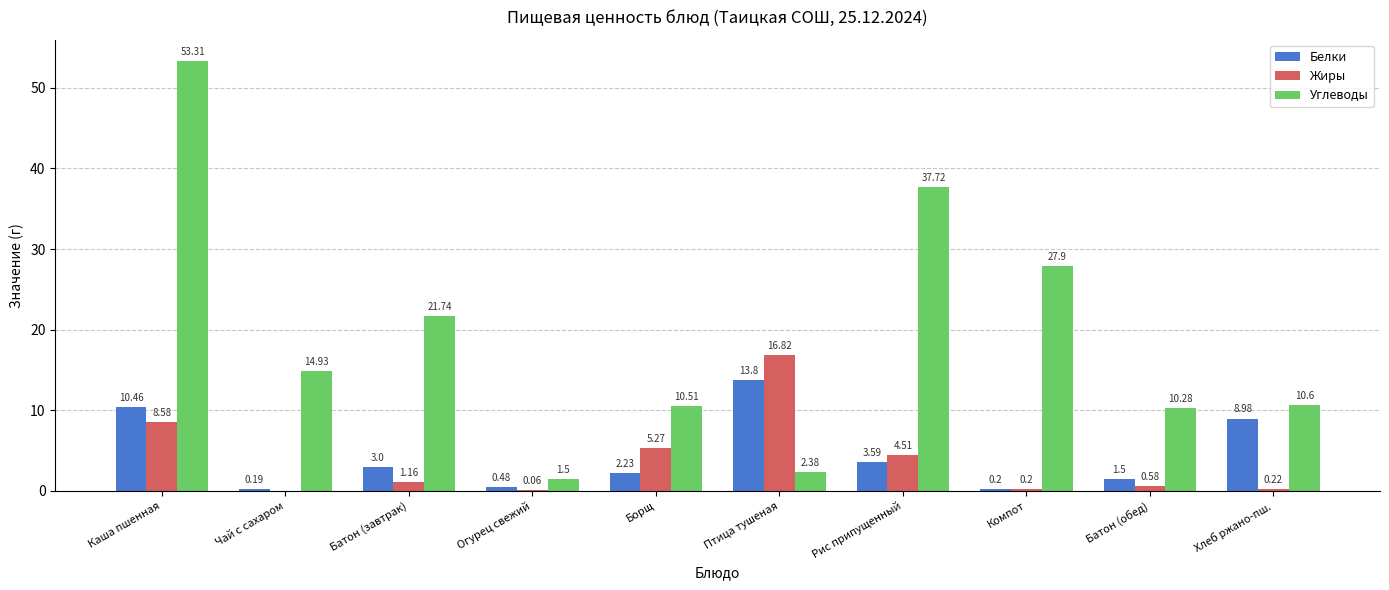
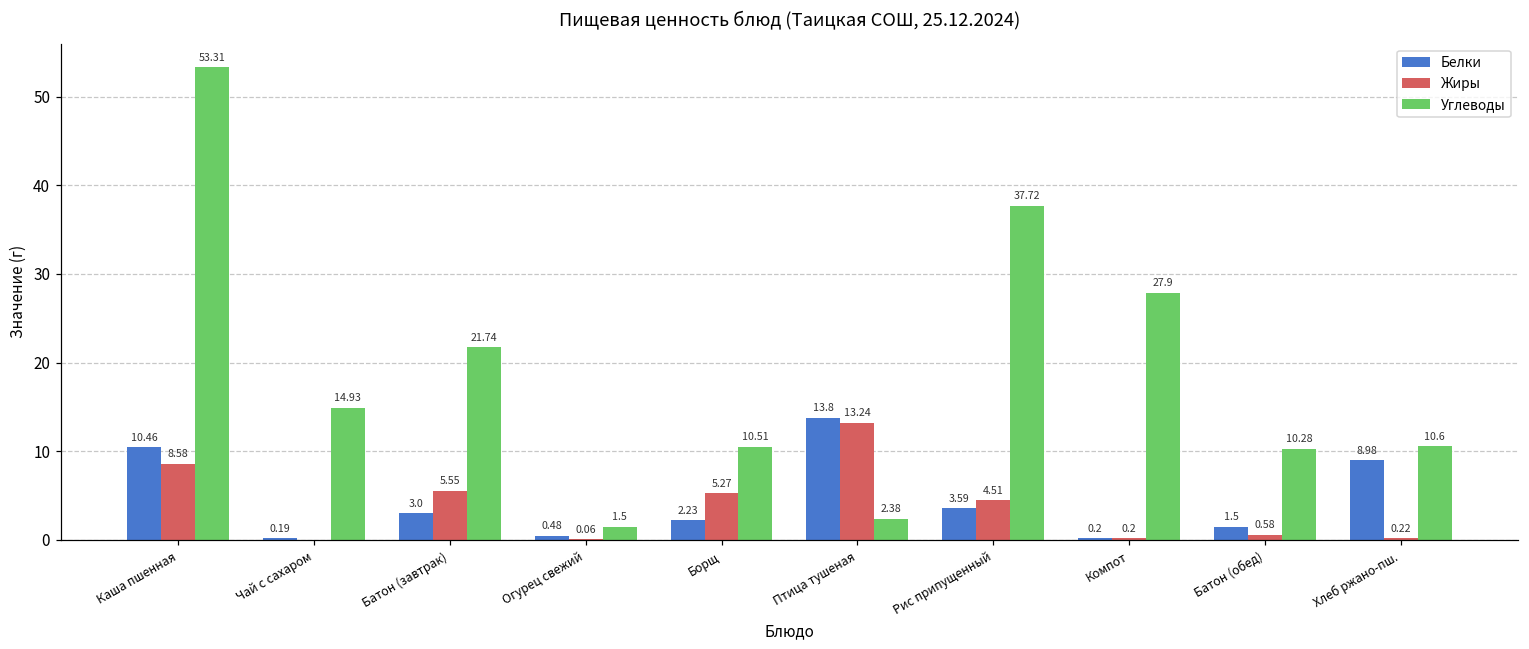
Жиры, Батон (завтрак): 1.16 -> 5.55
Жиры, Птица тушеная: 16.82 -> 13.24
